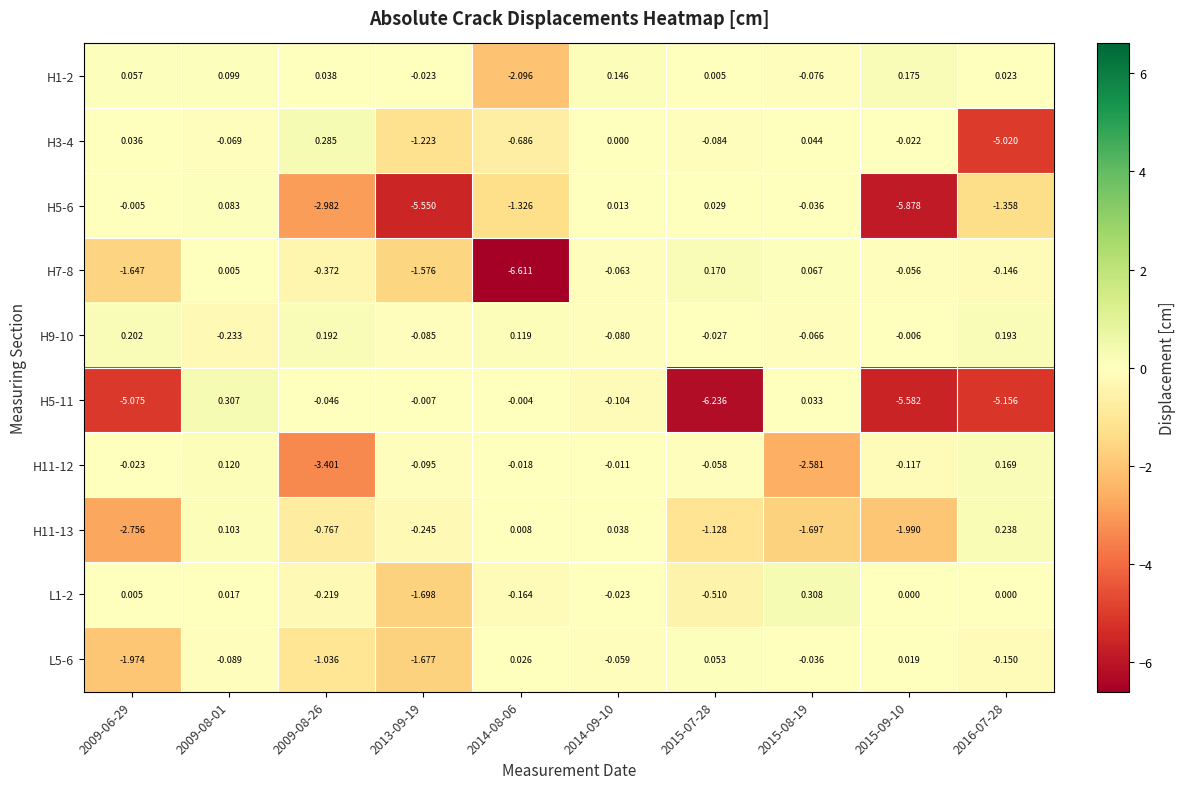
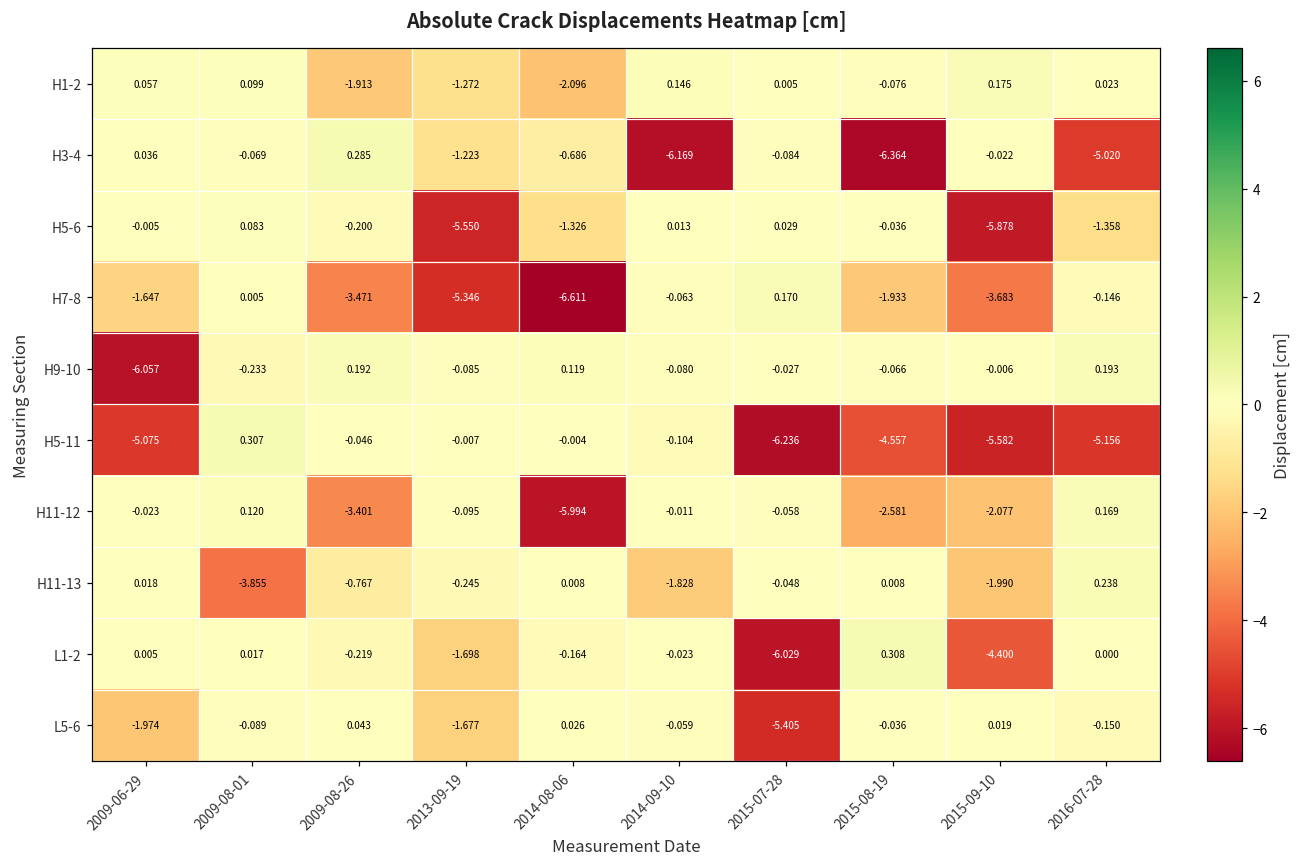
H1-2, 2009-08-26: 0.038 -> -1.913
H1-2, 2013-09-19: -0.023 -> -1.272
H3-4, 2014-09-10: 0.000 -> -6.169
H3-4, 2015-08-19: 0.044 -> -6.364
H5-6, 2009-08-26: -2.982 -> -0.200
H7-8, 2009-08-26: -0.372 -> -3.471
H7-8, 2013-09-19: -1.576 -> -5.346
H7-8, 2015-08-19: 0.067 -> -1.933
H7-8, 2015-09-10: -0.056 -> -3.683
H9-10, 2009-06-29: 0.202 -> -6.057
H5-11, 2015-08-19: 0.033 -> -4.557
H11-12, 2014-08-06: -0.018 -> -5.994
H11-12, 2015-09-10: -0.117 -> -2.077
H11-13, 2009-06-29: -2.756 -> 0.018
H11-13, 2009-08-01: 0.103 -> -3.855
H11-13, 2014-09-10: 0.038 -> -1.828
H11-13, 2015-07-28: -1.128 -> -0.048
H11-13, 2015-08-19: -1.697 -> 0.008
L1-2, 2015-07-28: -0.510 -> -6.029
L1-2, 2015-09-10: 0.000 -> -4.400
L5-6, 2009-08-26: -1.036 -> 0.043
L5-6, 2015-07-28: 0.053 -> -5.405
